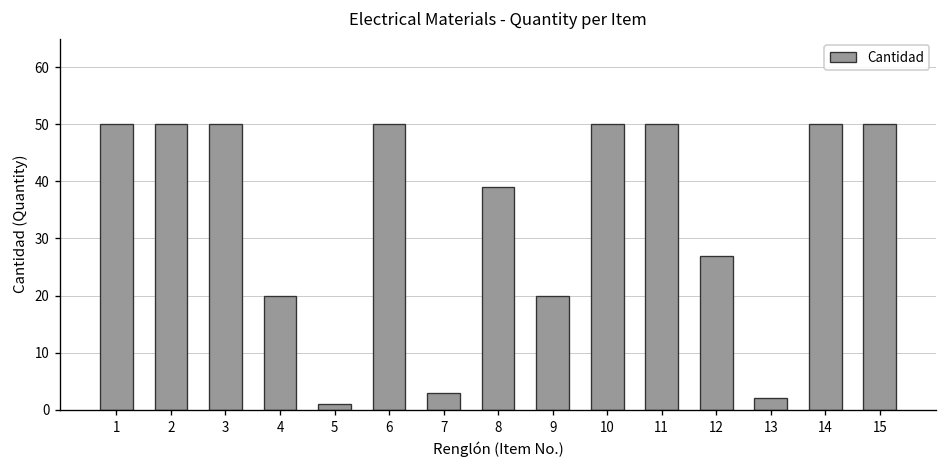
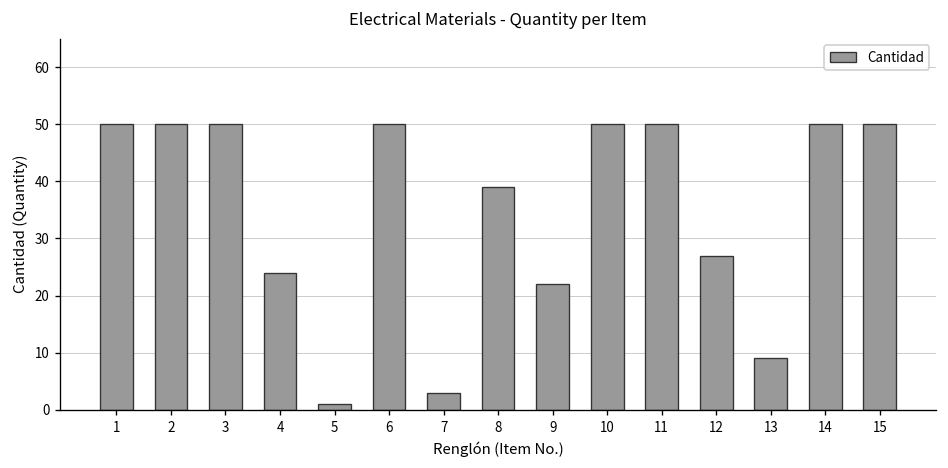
4: 20 -> 24
9: 20 -> 22
13: 2 -> 9
